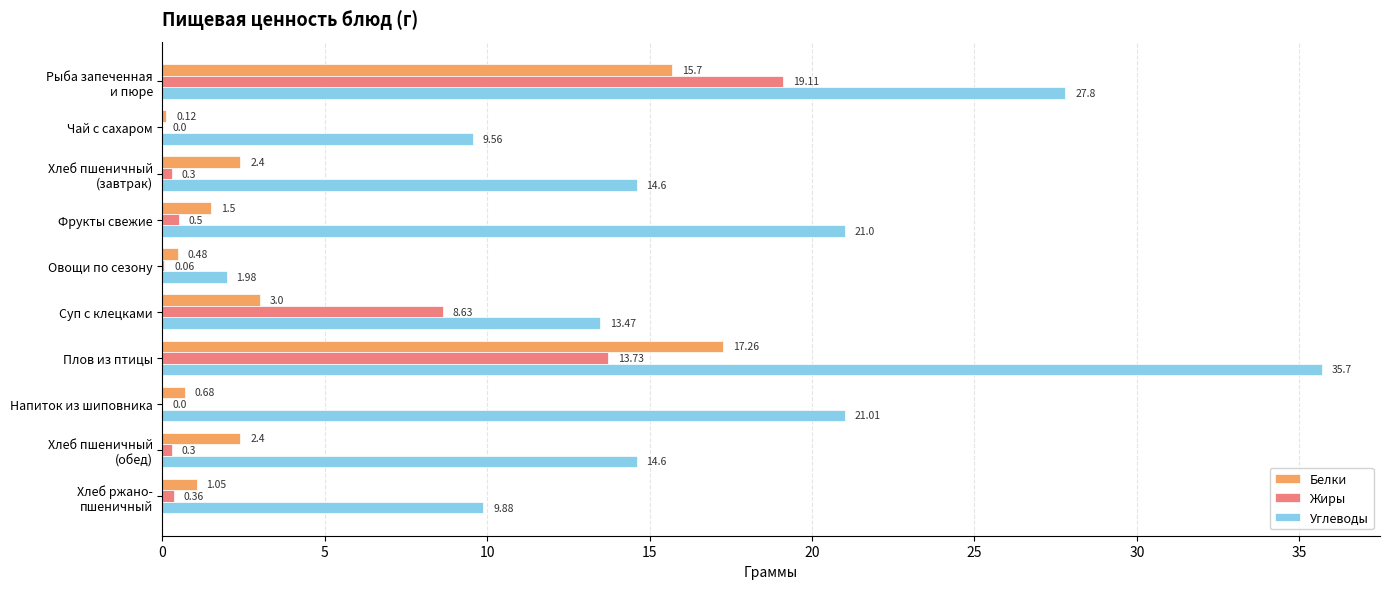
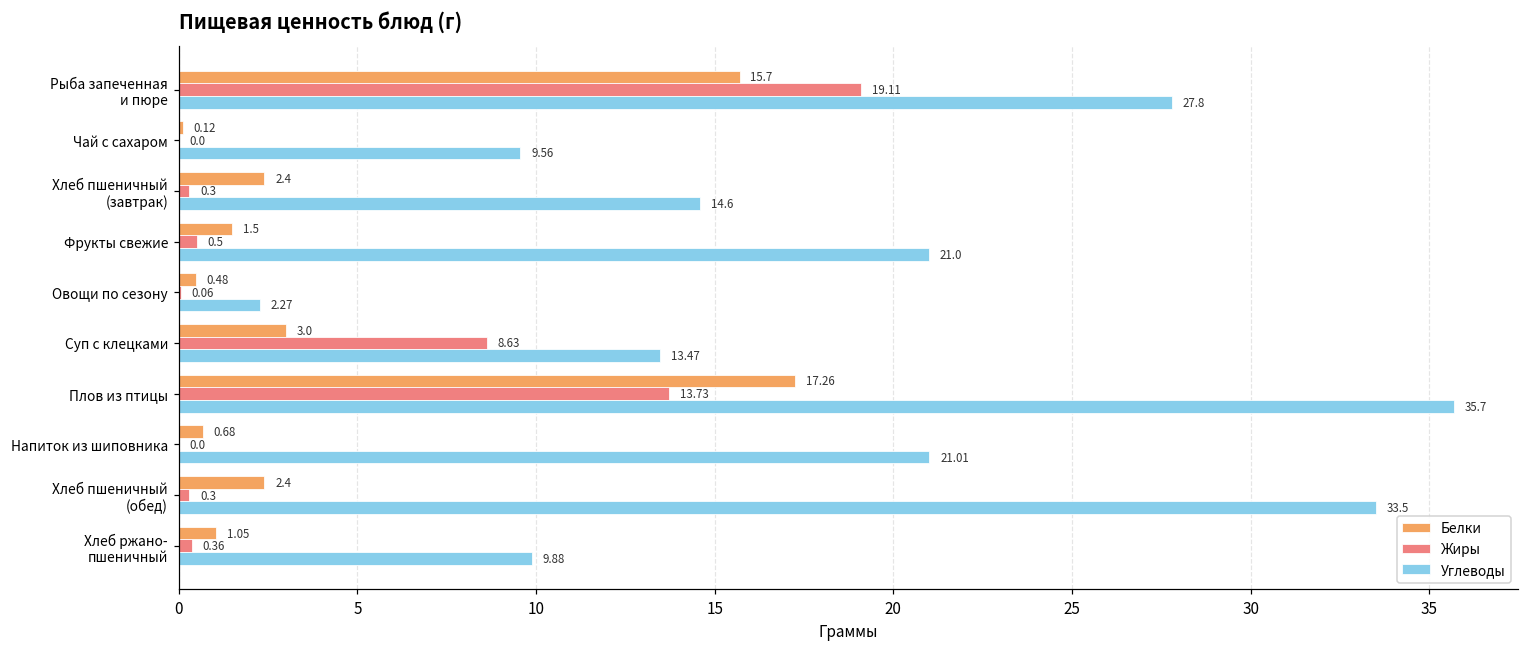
Углеводы, Овощи по сезону: 1.98 -> 2.27
Углеводы, Хлеб пшеничный (обед): 14.6 -> 33.5
